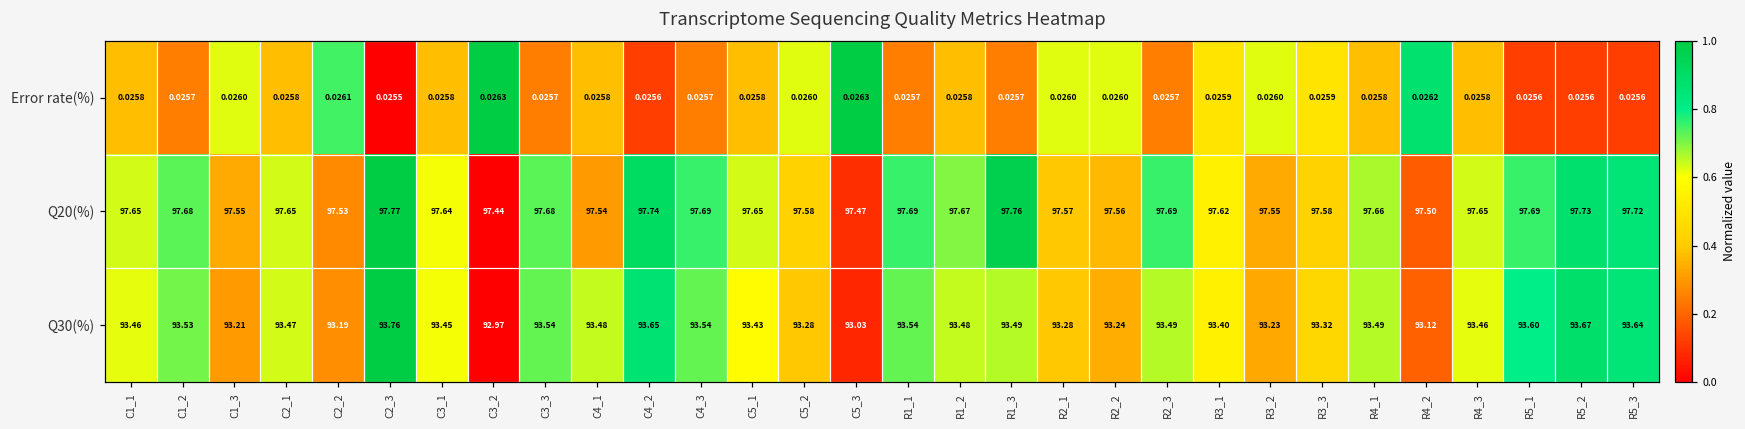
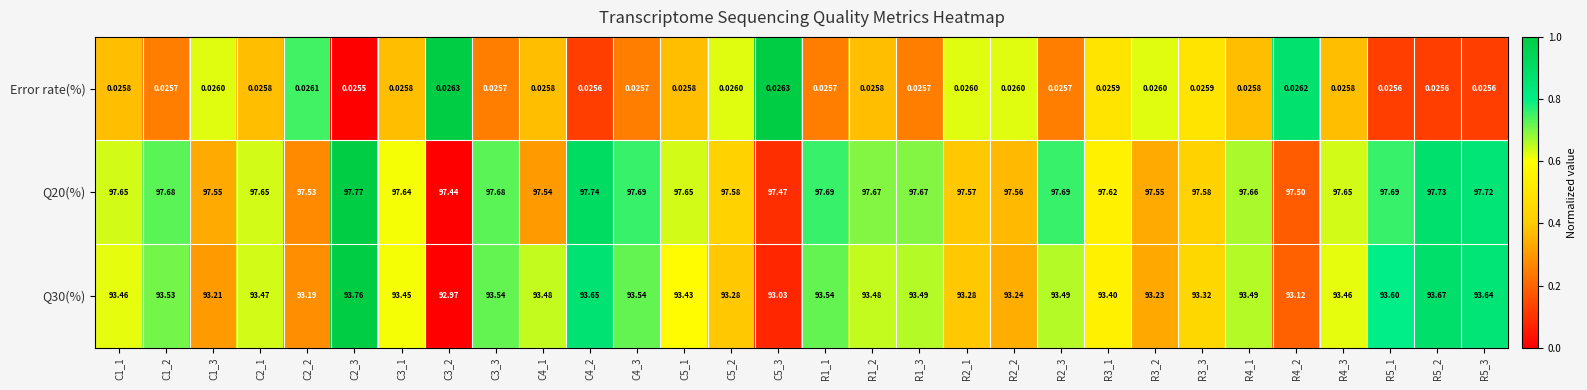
Q20(%), R1_3: 97.76 -> 97.67
